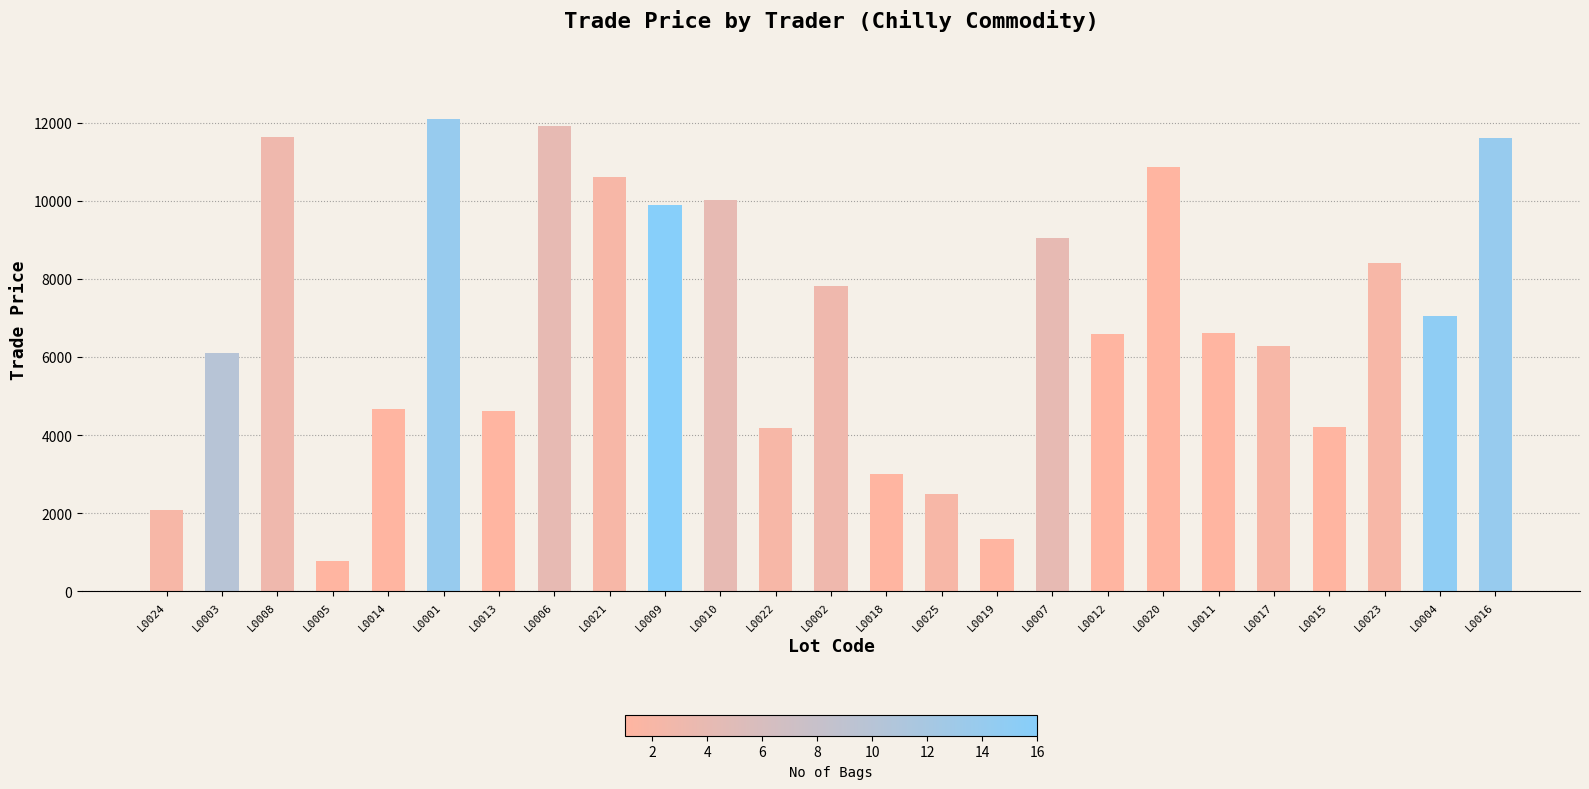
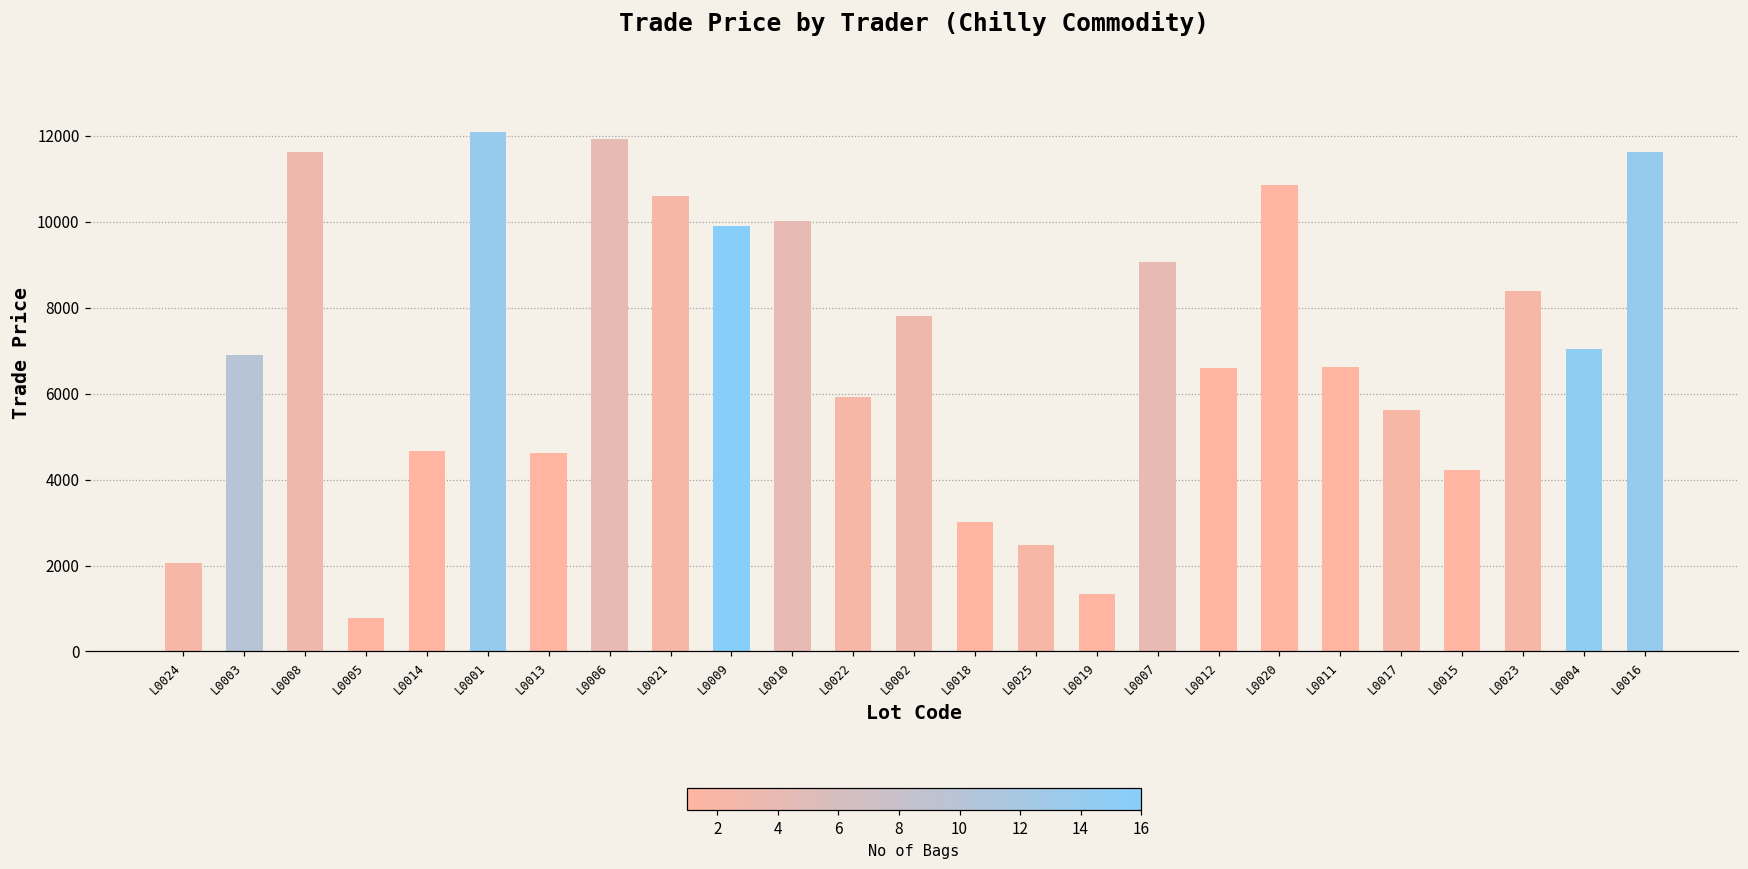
L0003: 6100 -> 6900
L0022: 4200 -> 5900
L0017: 6300 -> 5600
